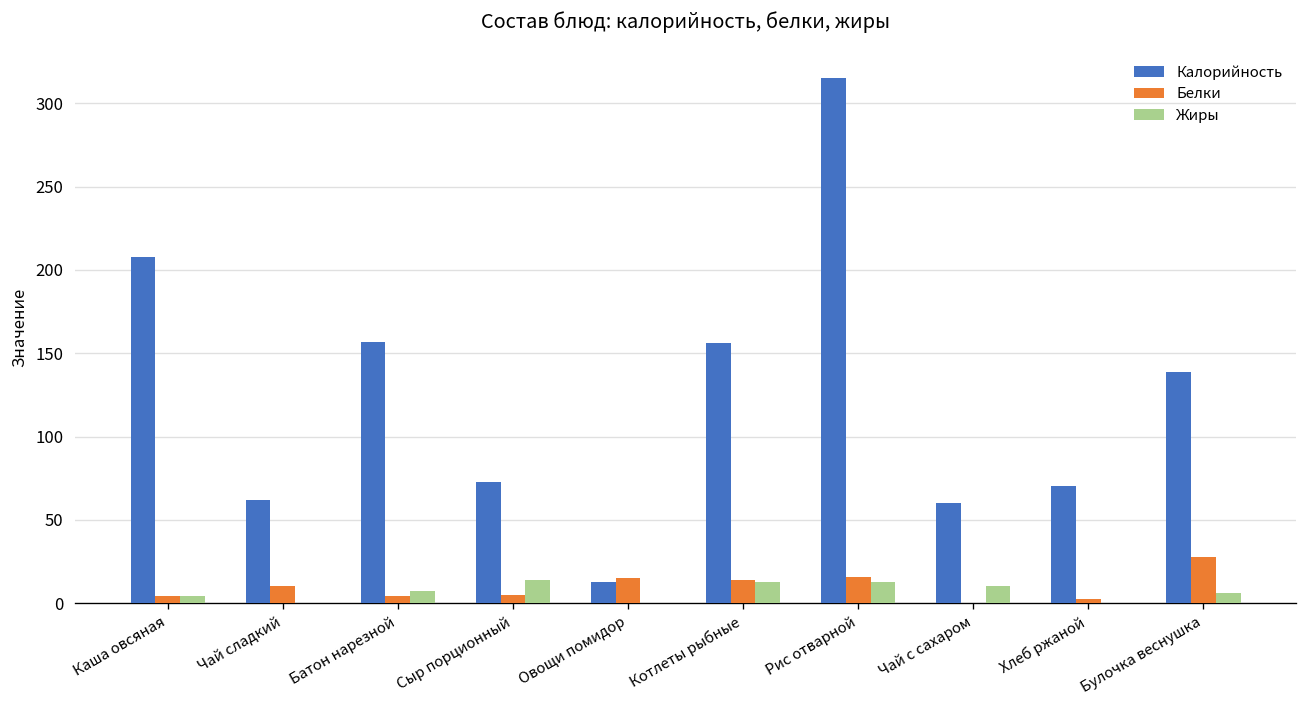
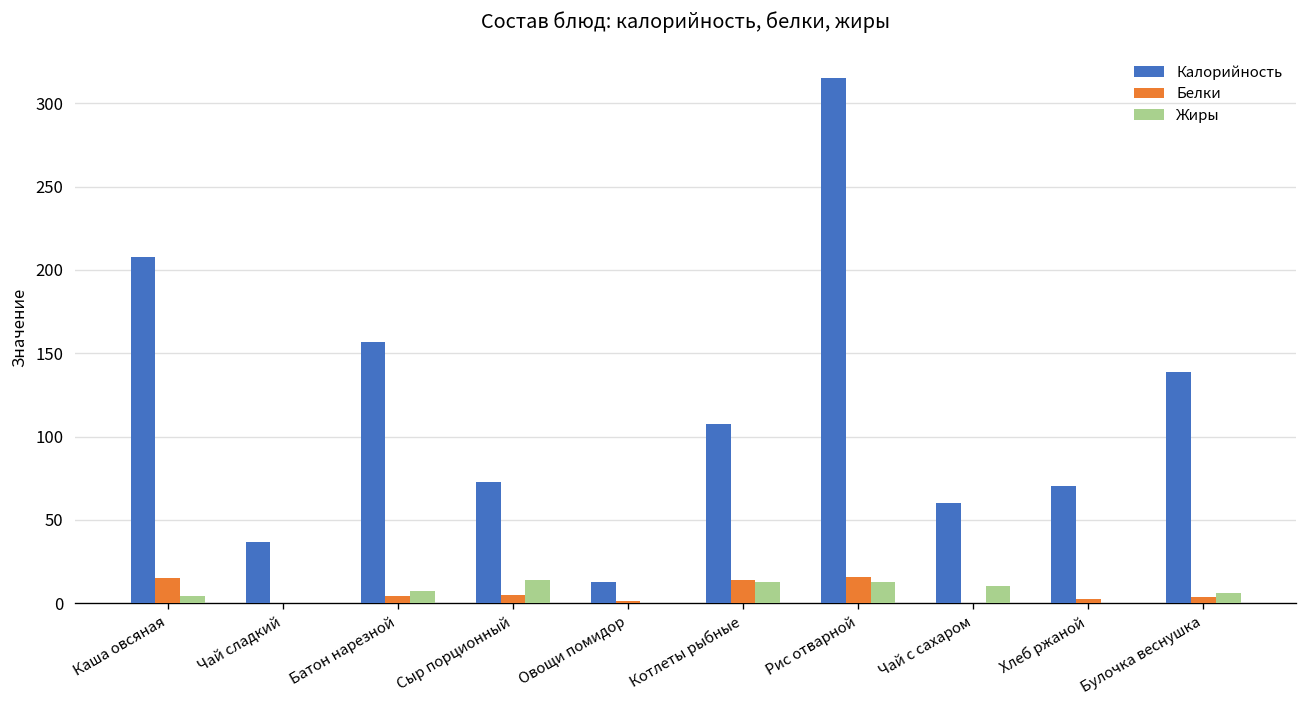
Белки, Каша овсяная: 5 -> 15
Калорийность, Чай сладкий: 62 -> 37
Белки, Чай сладкий: 11 -> 0
Белки, Овощи помидор: 15 -> 1
Калорийность, Котлеты рыбные: 156 -> 108
Белки, Булочка веснушка: 28 -> 4
